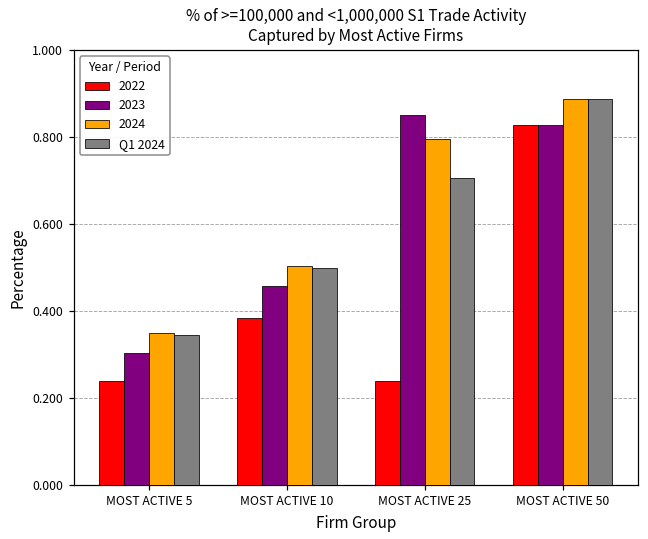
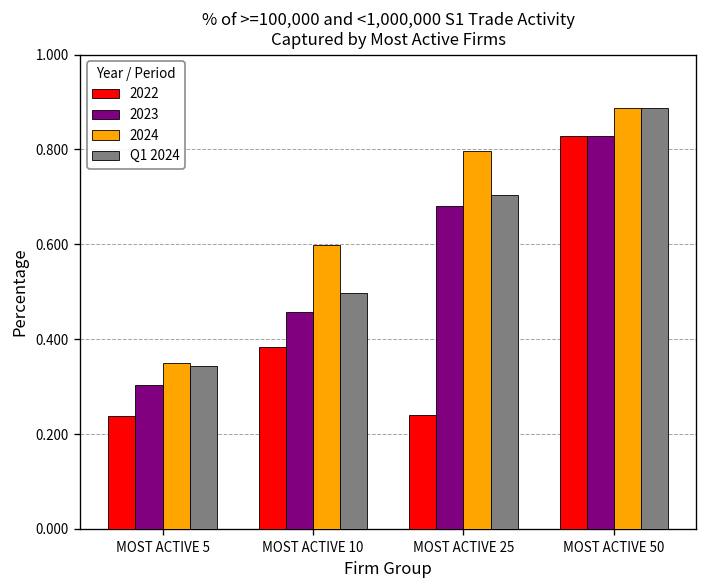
2024, MOST ACTIVE 10: 0.50 -> 0.60
2023, MOST ACTIVE 25: 0.85 -> 0.68
